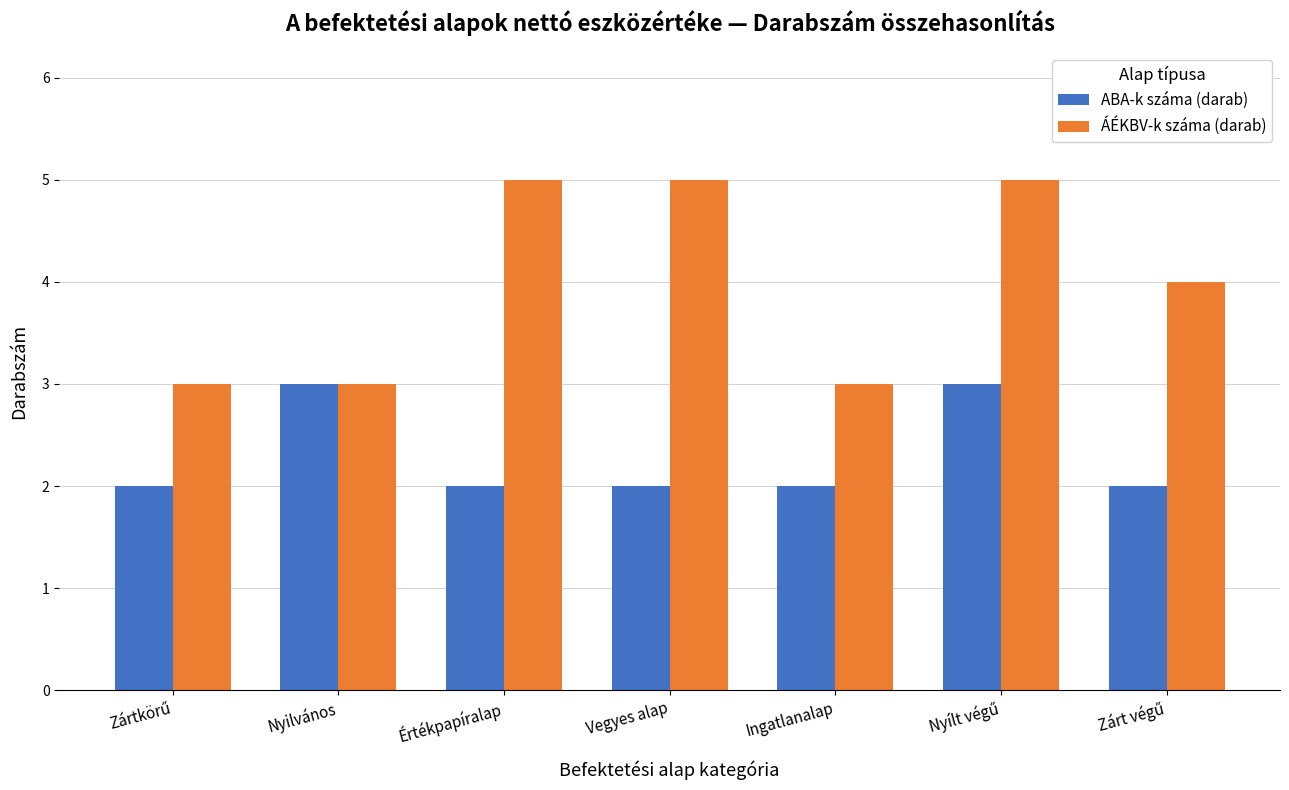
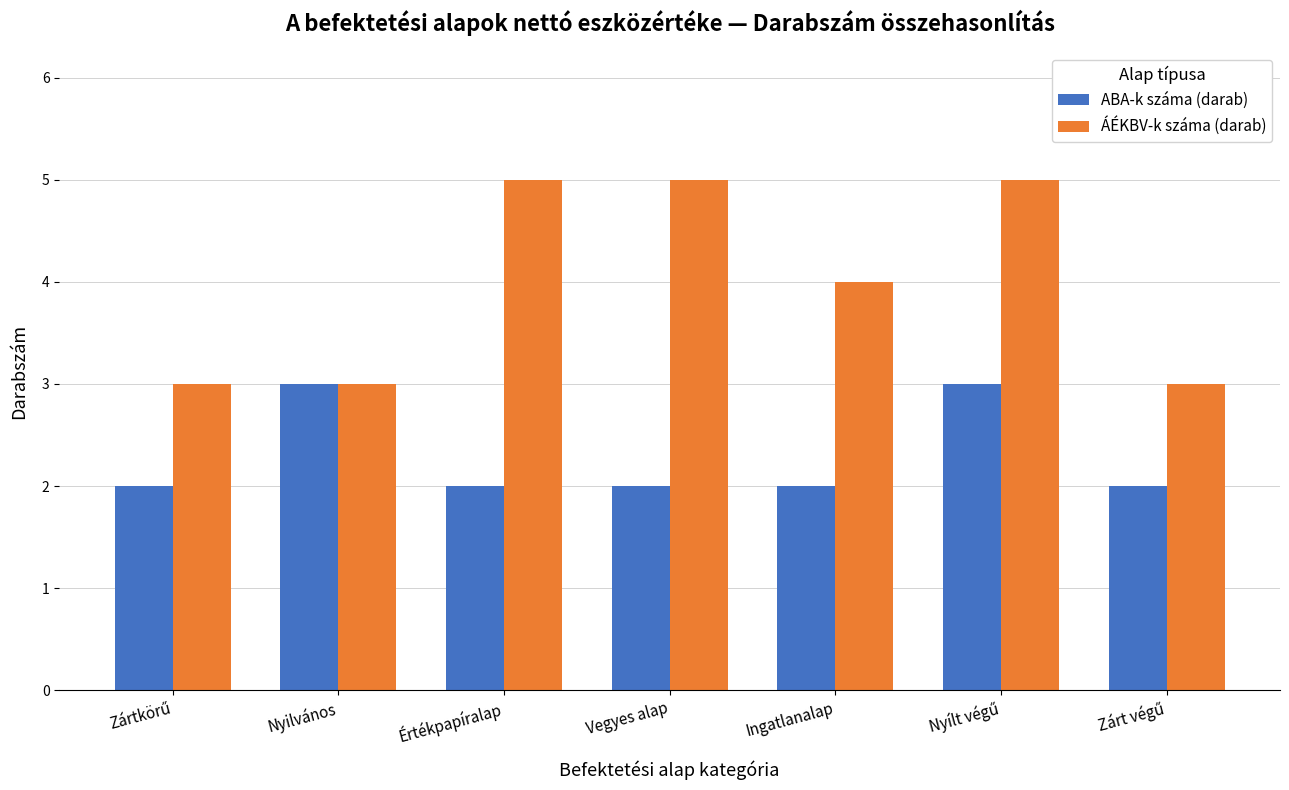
ÁÉKBV-k száma (darab), Ingatlanalap: 3 -> 4
ÁÉKBV-k száma (darab), Zárt végű: 4 -> 3
